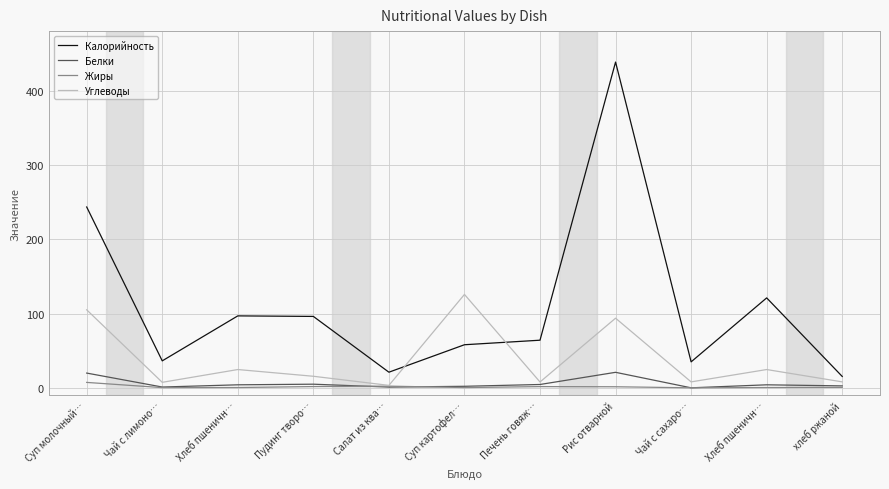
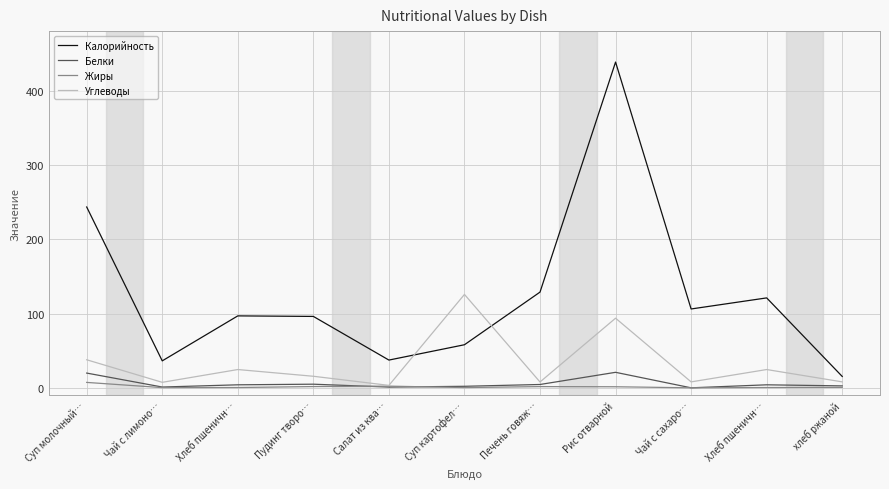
Углеводы, Суп молочный…: 100 -> 40
Калорийность, Салат из ква…: 20 -> 40
Калорийность, Печень говяж…: 60 -> 130
Калорийность, Чай с сахаро…: 30 -> 110
